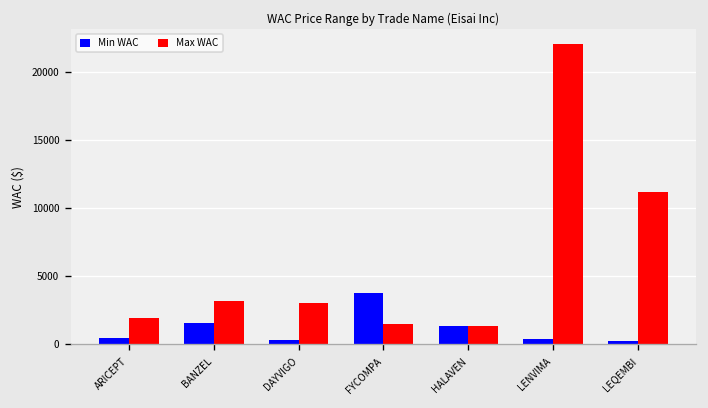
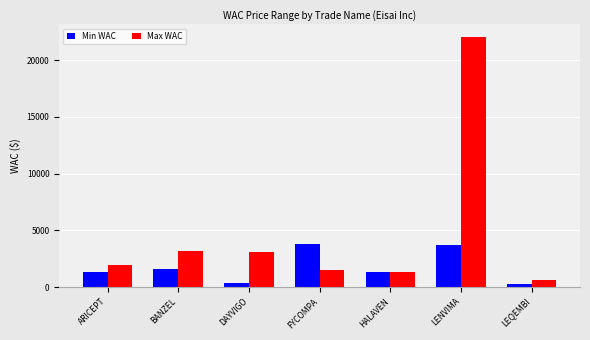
Min WAC, ARICEPT: 500 -> 1300
Min WAC, LENVIMA: 400 -> 3700
Max WAC, LEQEMBI: 11200 -> 600
